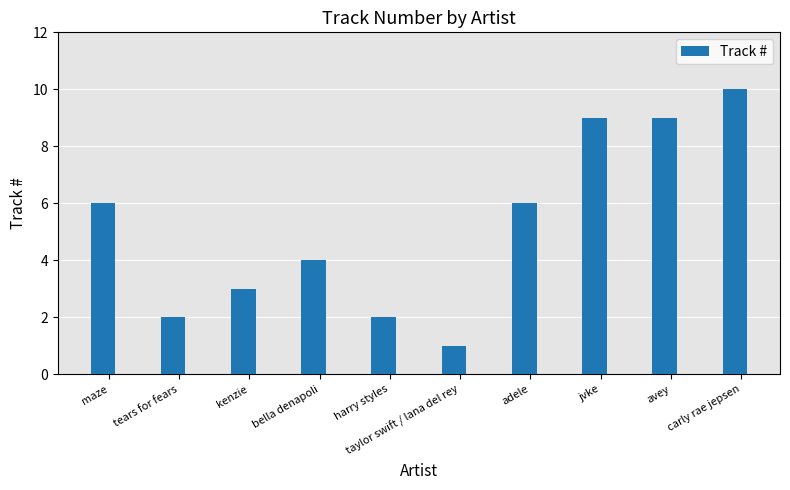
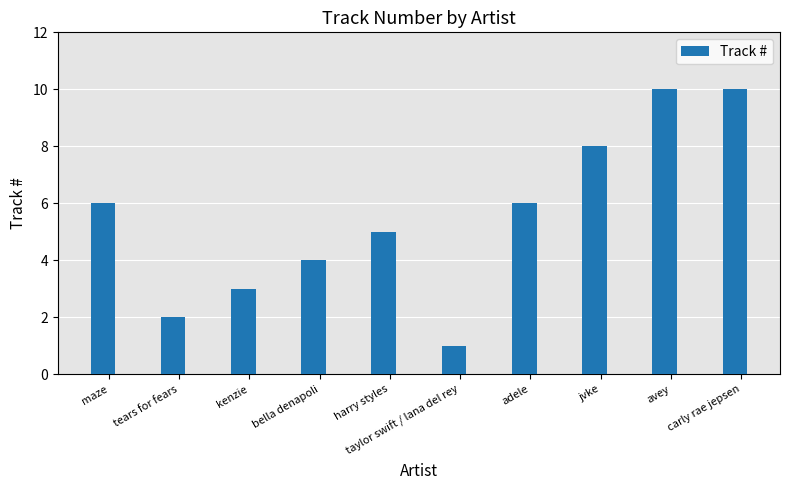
harry styles: 2 -> 5
jvke: 9 -> 8
avey: 9 -> 10
